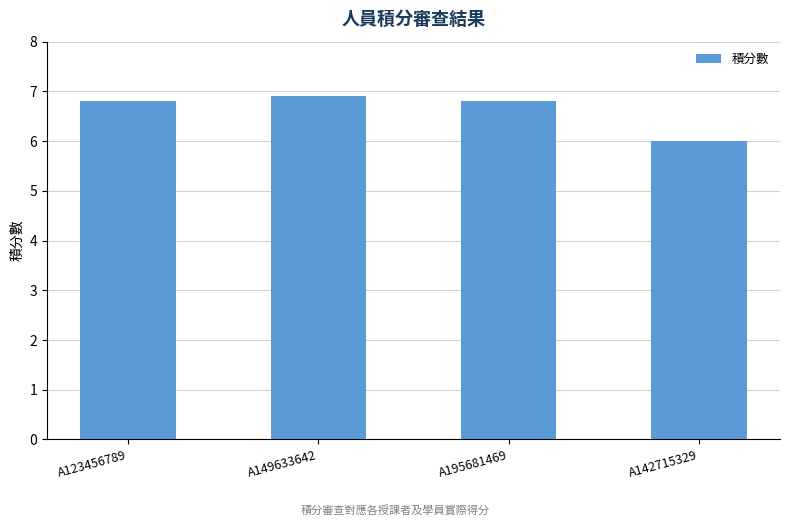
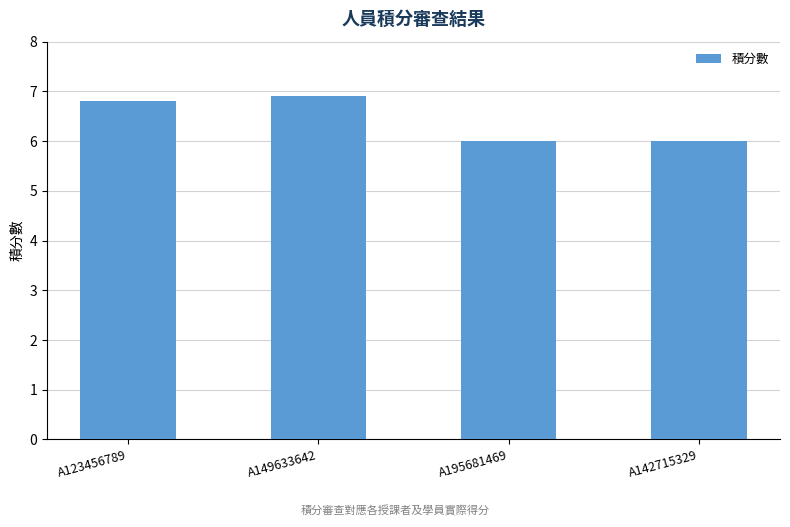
A195681469: 6.8 -> 6.0
